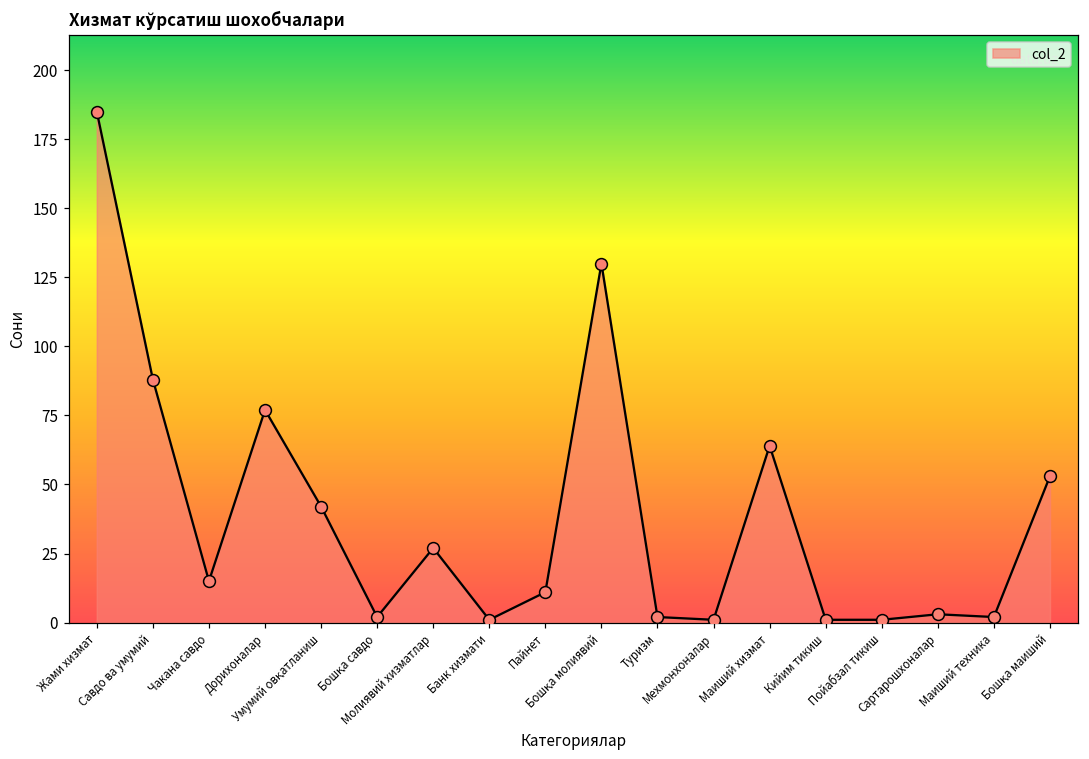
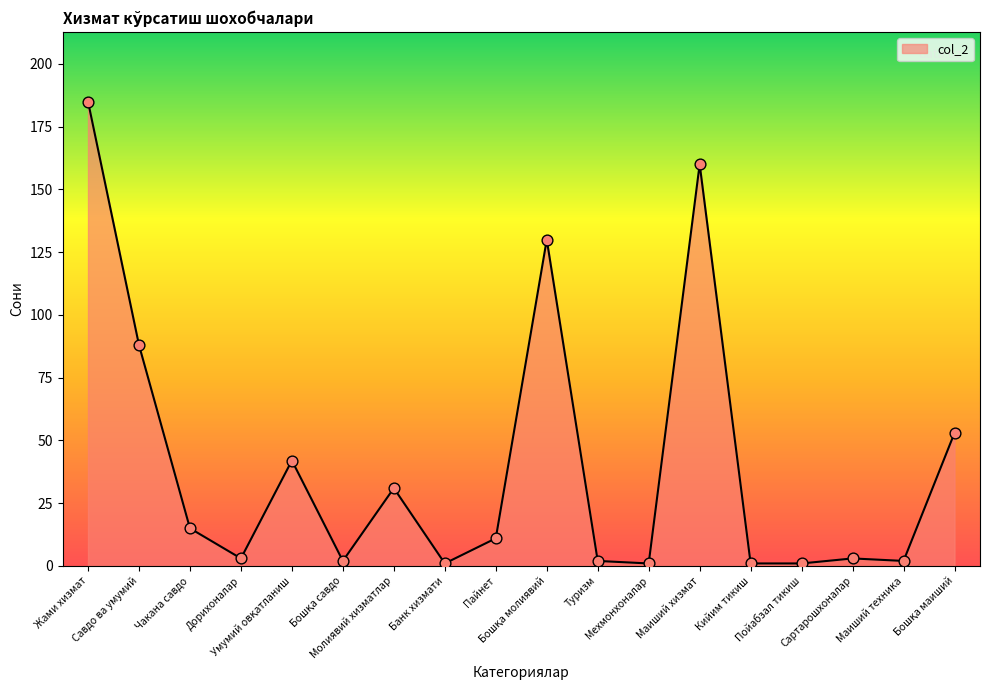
Дорихоналар: 77 -> 3
Молиявий хизматлар: 27 -> 31
Маиший хизмат: 64 -> 160
